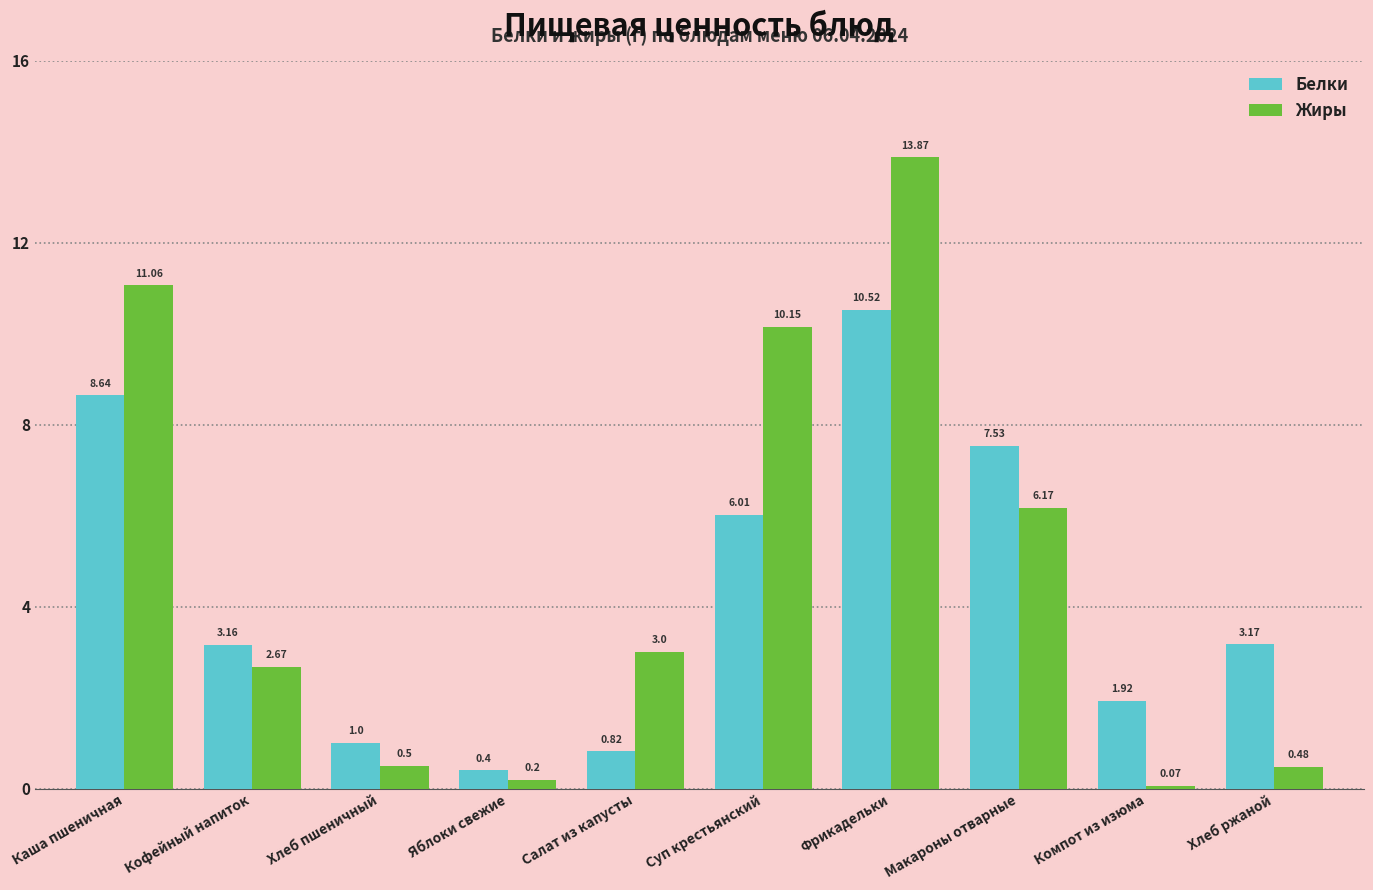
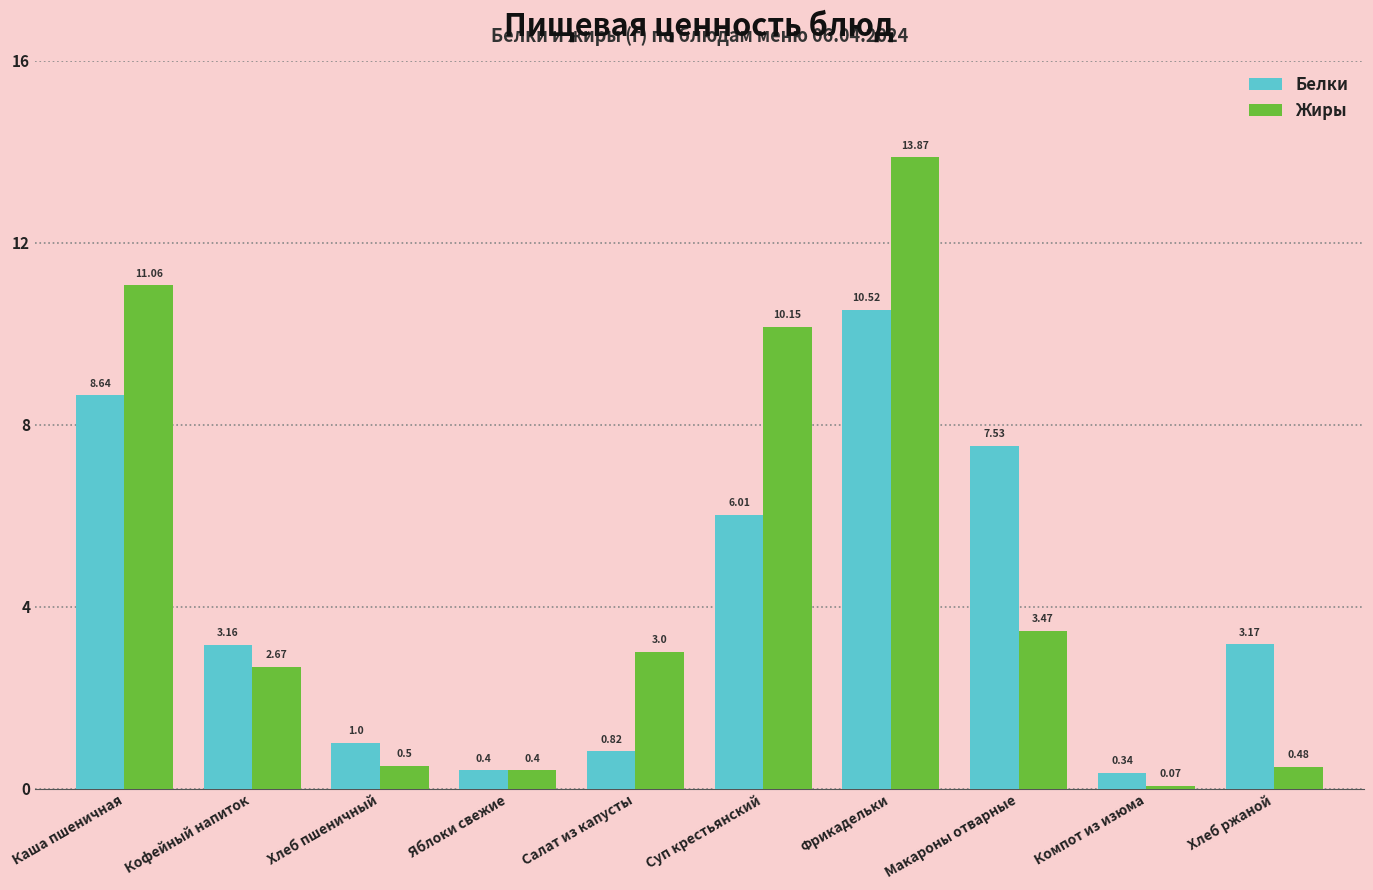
Жиры, Яблоки свежие: 0.2 -> 0.4
Жиры, Макароны отварные: 6.17 -> 3.47
Белки, Компот из изюма: 1.92 -> 0.34
